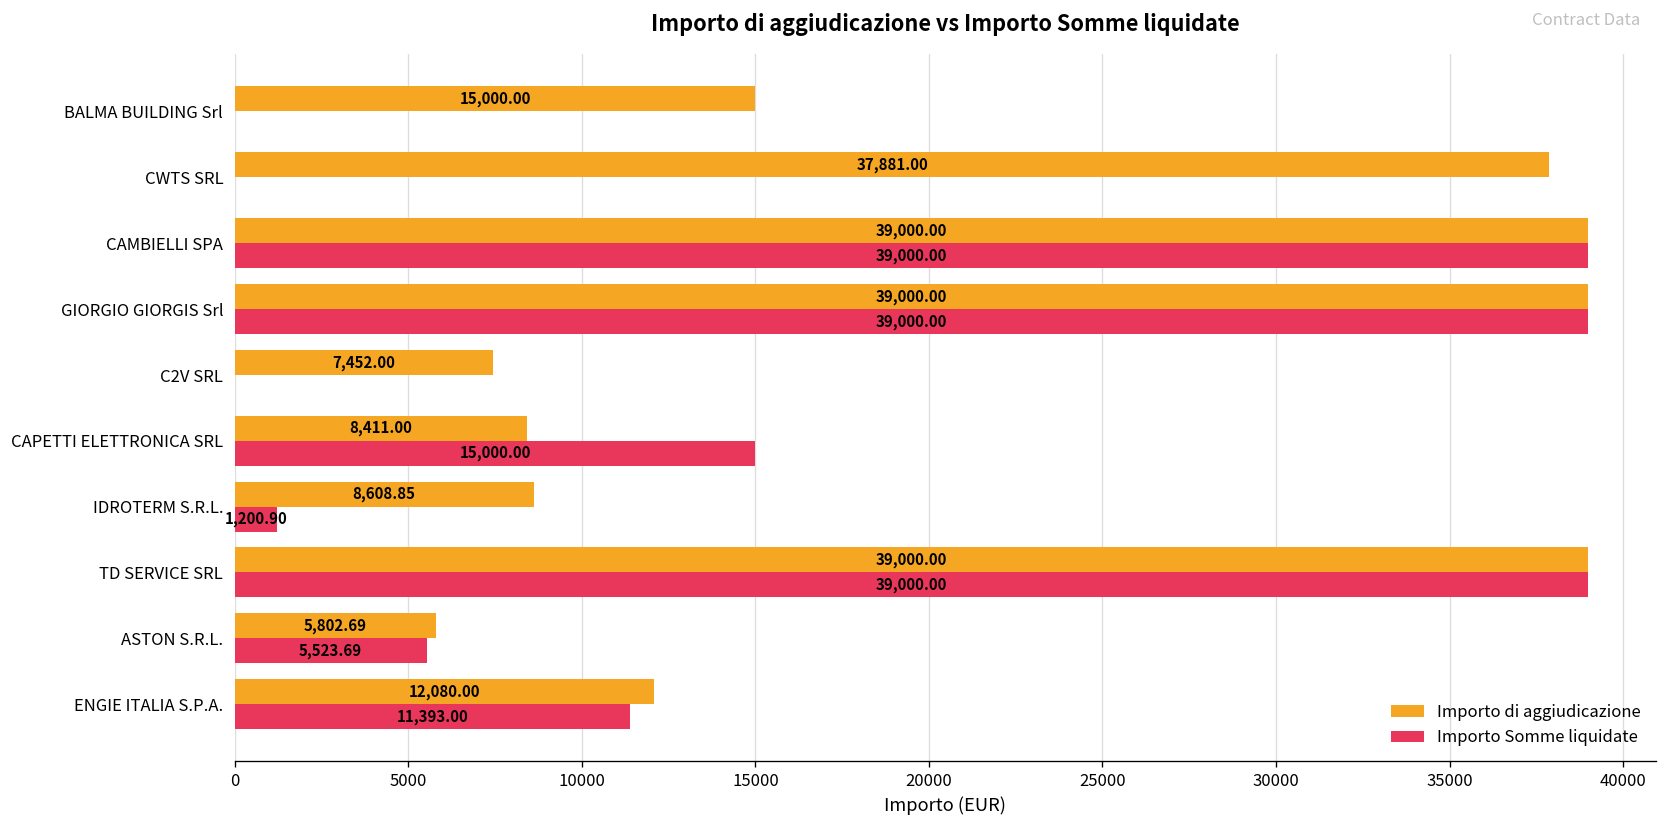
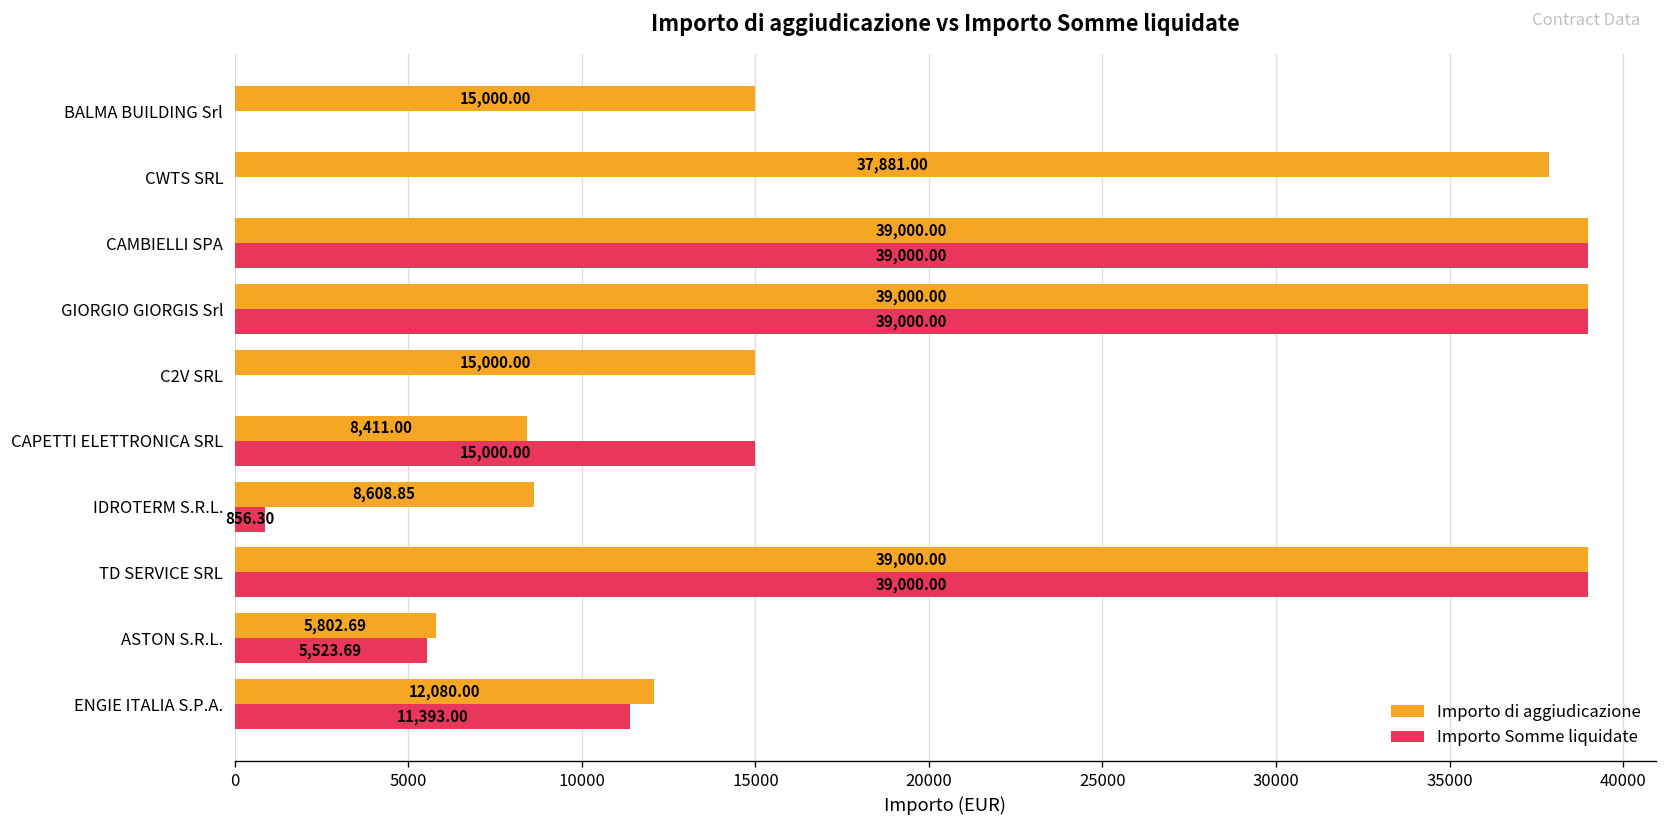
Importo di aggiudicazione, C2V SRL: 7,452.00 -> 15,000.00
Importo Somme liquidate, IDROTERM S.R.L.: 1,200.90 -> 856.30
